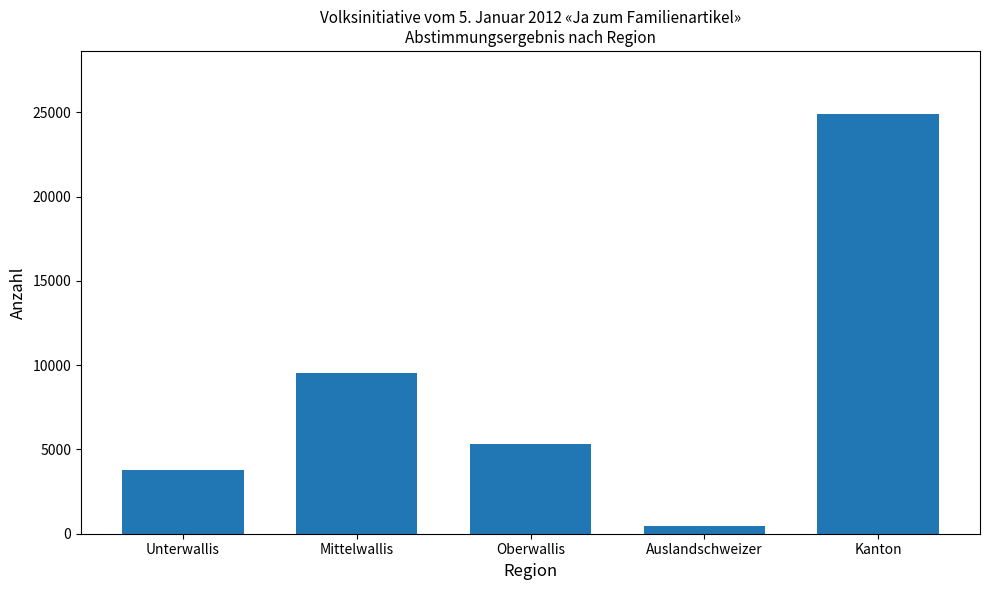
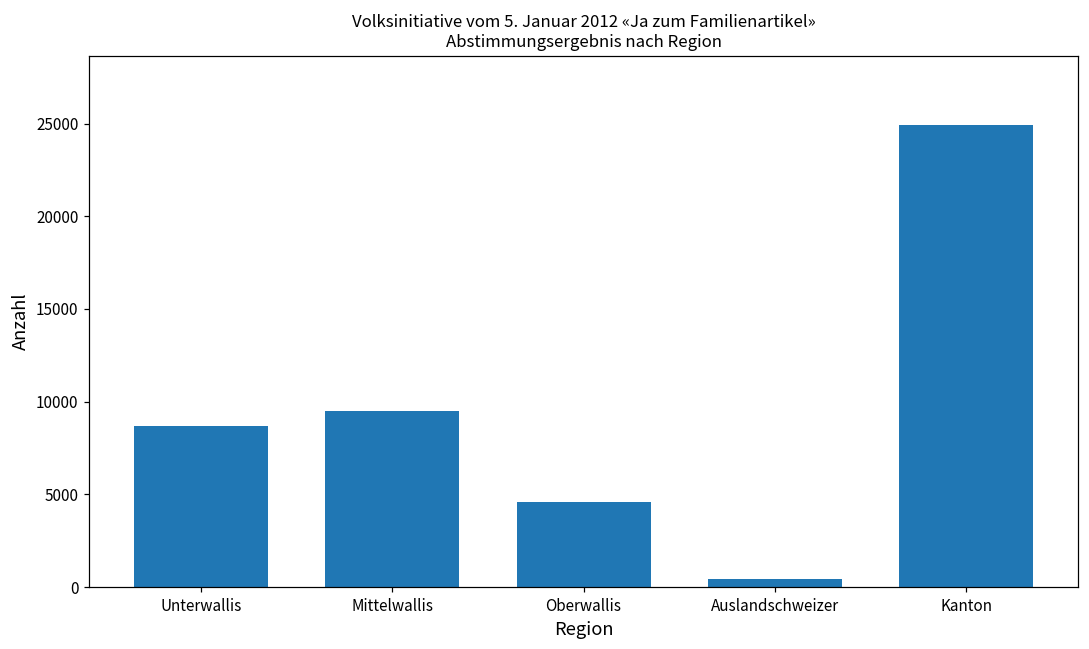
Unterwallis: 3800 -> 8700
Oberwallis: 5300 -> 4600
